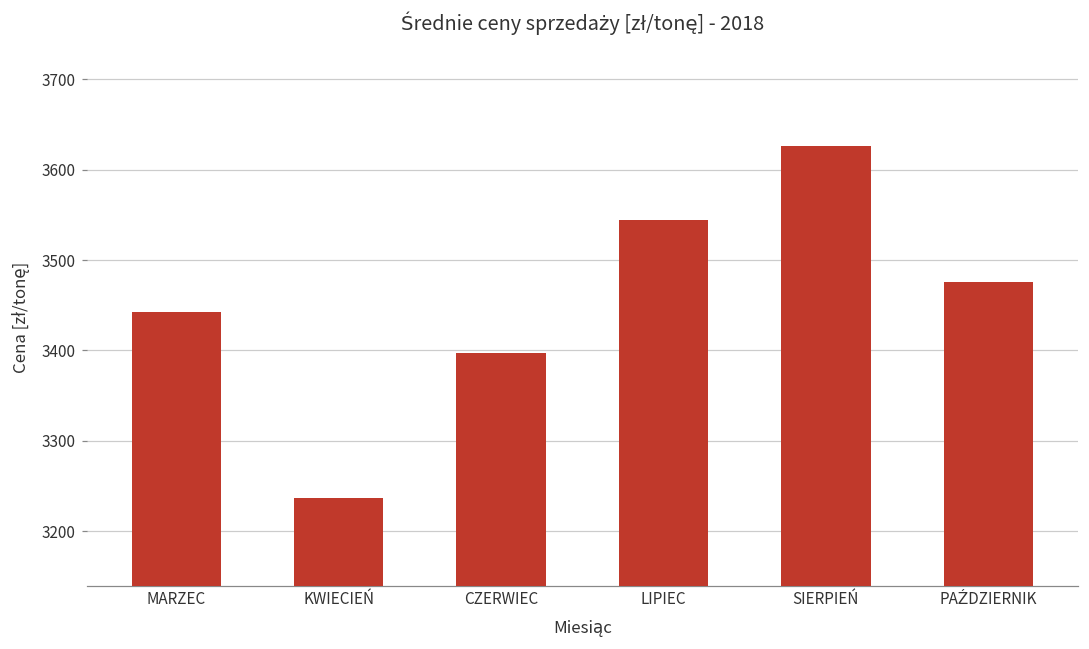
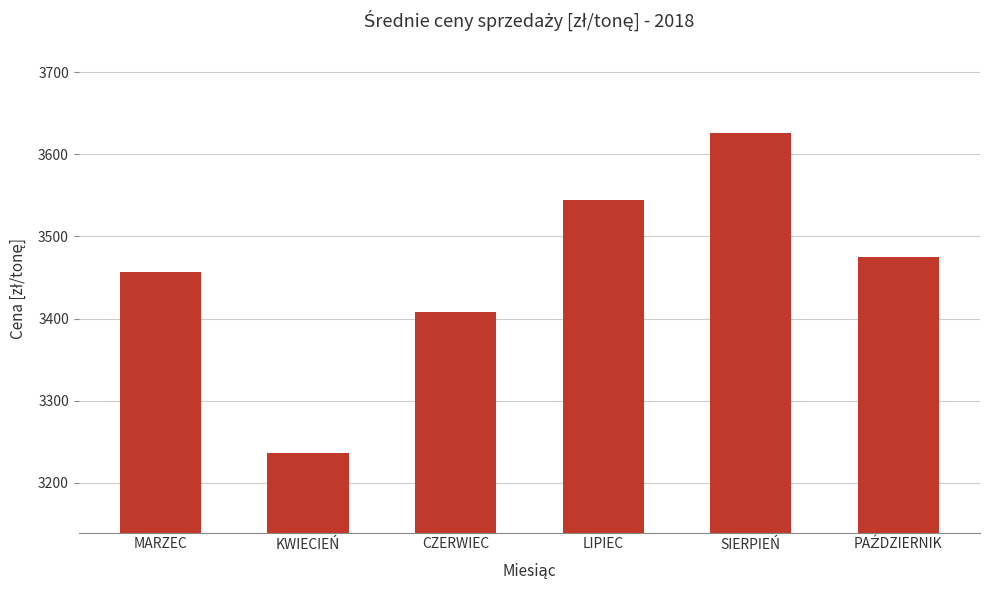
MARZEC: 3440 -> 3460
CZERWIEC: 3400 -> 3410
